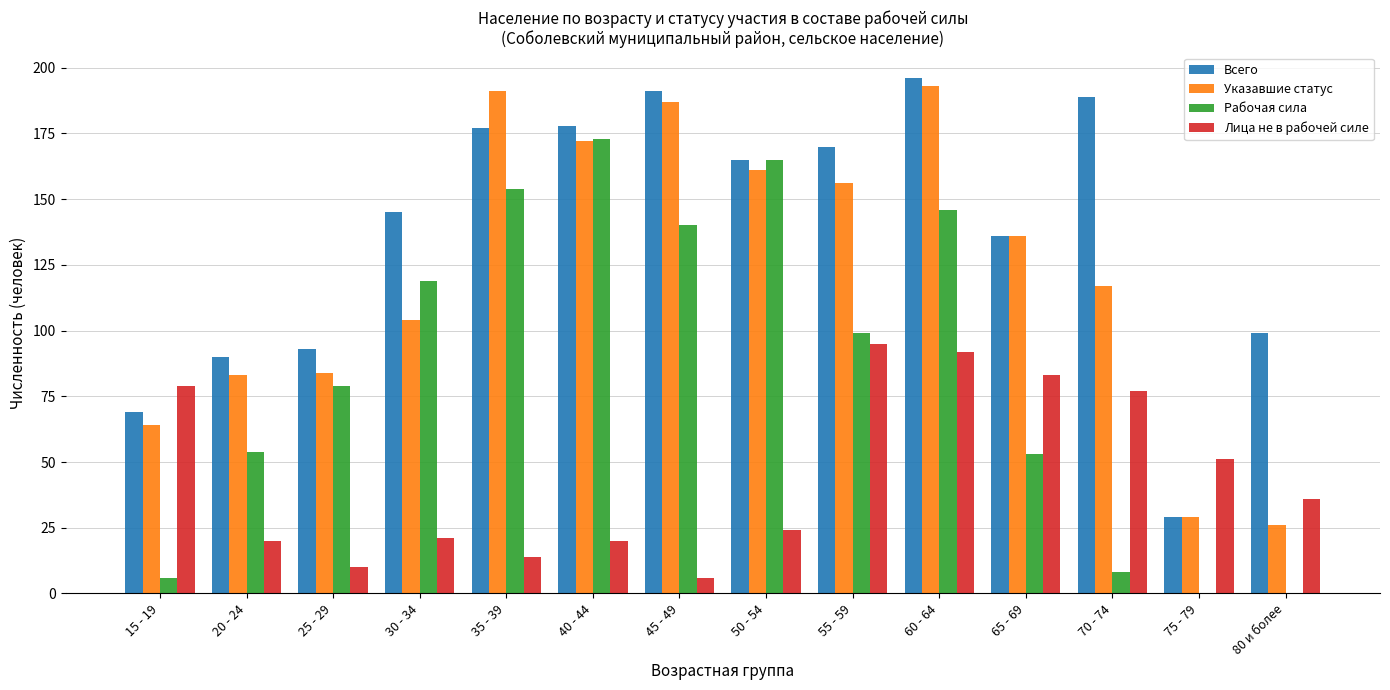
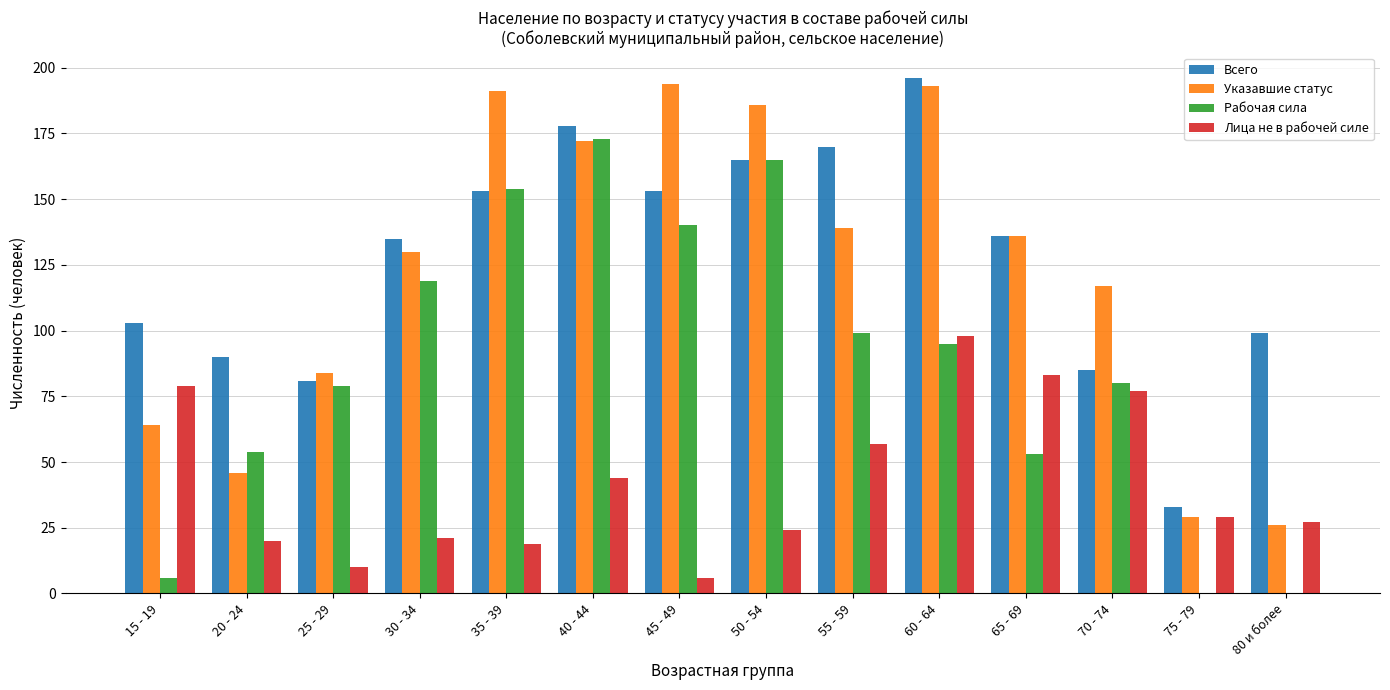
Всего, 15 - 19: 69 -> 103
Указавшие статус, 20 - 24: 83 -> 46
Всего, 25 - 29: 93 -> 81
Всего, 30 - 34: 145 -> 135
Указавшие статус, 30 - 34: 104 -> 130
Всего, 35 - 39: 177 -> 153
Лица не в рабочей силе, 35 - 39: 14 -> 19
Лица не в рабочей силе, 40 - 44: 20 -> 44
Всего, 45 - 49: 191 -> 153
Указавшие статус, 45 - 49: 187 -> 194
Указавшие статус, 50 - 54: 161 -> 186
Указавшие статус, 55 - 59: 156 -> 139
Лица не в рабочей силе, 55 - 59: 95 -> 57
Рабочая сила, 60 - 64: 146 -> 95
Лица не в рабочей силе, 60 - 64: 92 -> 98
Всего, 70 - 74: 189 -> 85
Рабочая сила, 70 - 74: 8 -> 80
Всего, 75 - 79: 29 -> 33
Лица не в рабочей силе, 75 - 79: 51 -> 29
Лица не в рабочей силе, 80 и более: 36 -> 27
